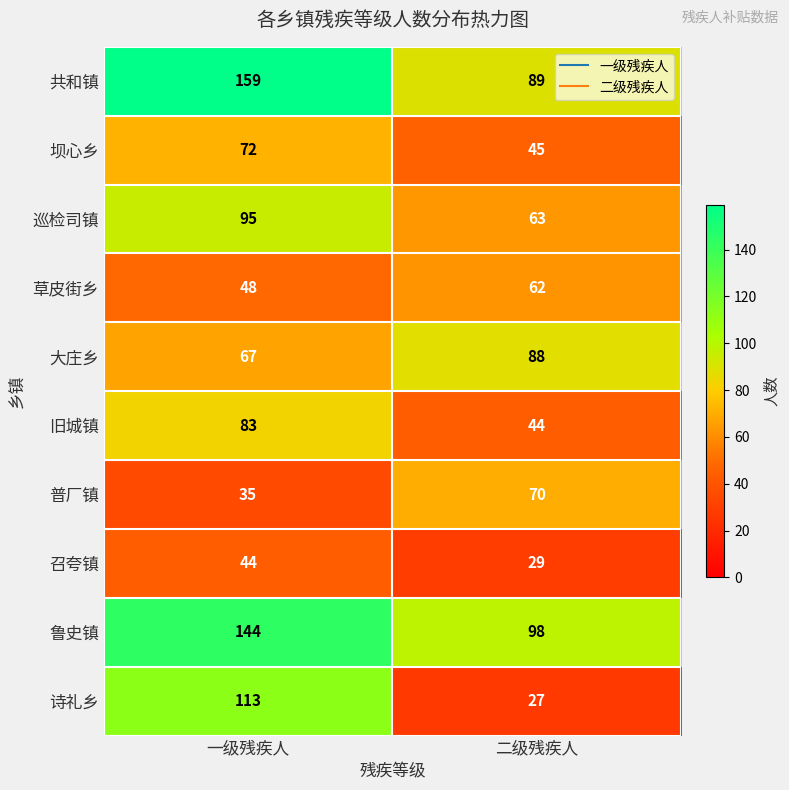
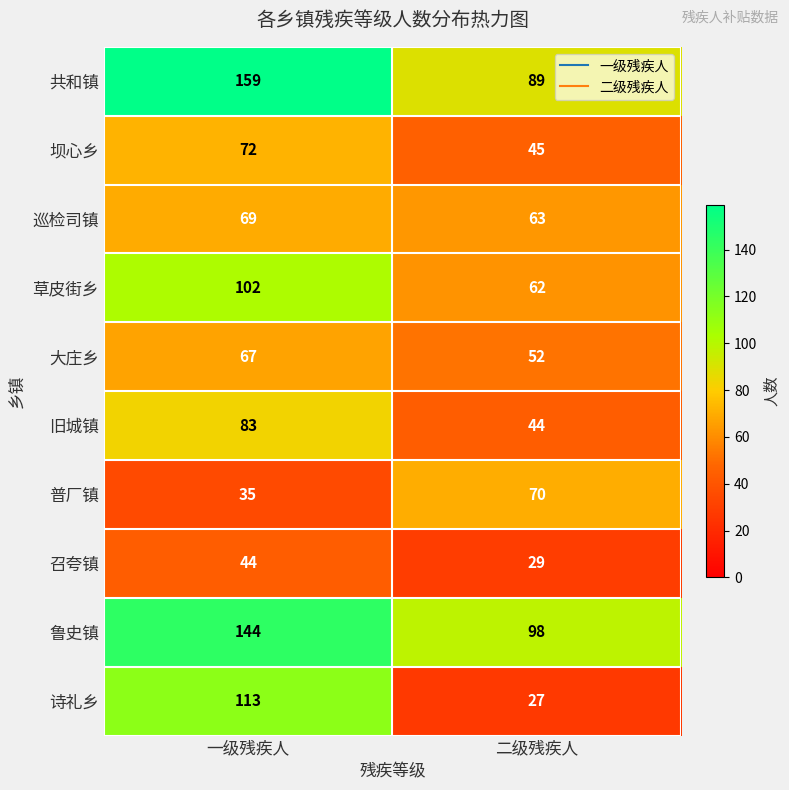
巡检司镇, 一级残疾人: 95 -> 69
草皮街乡, 一级残疾人: 48 -> 102
大庄乡, 二级残疾人: 88 -> 52
